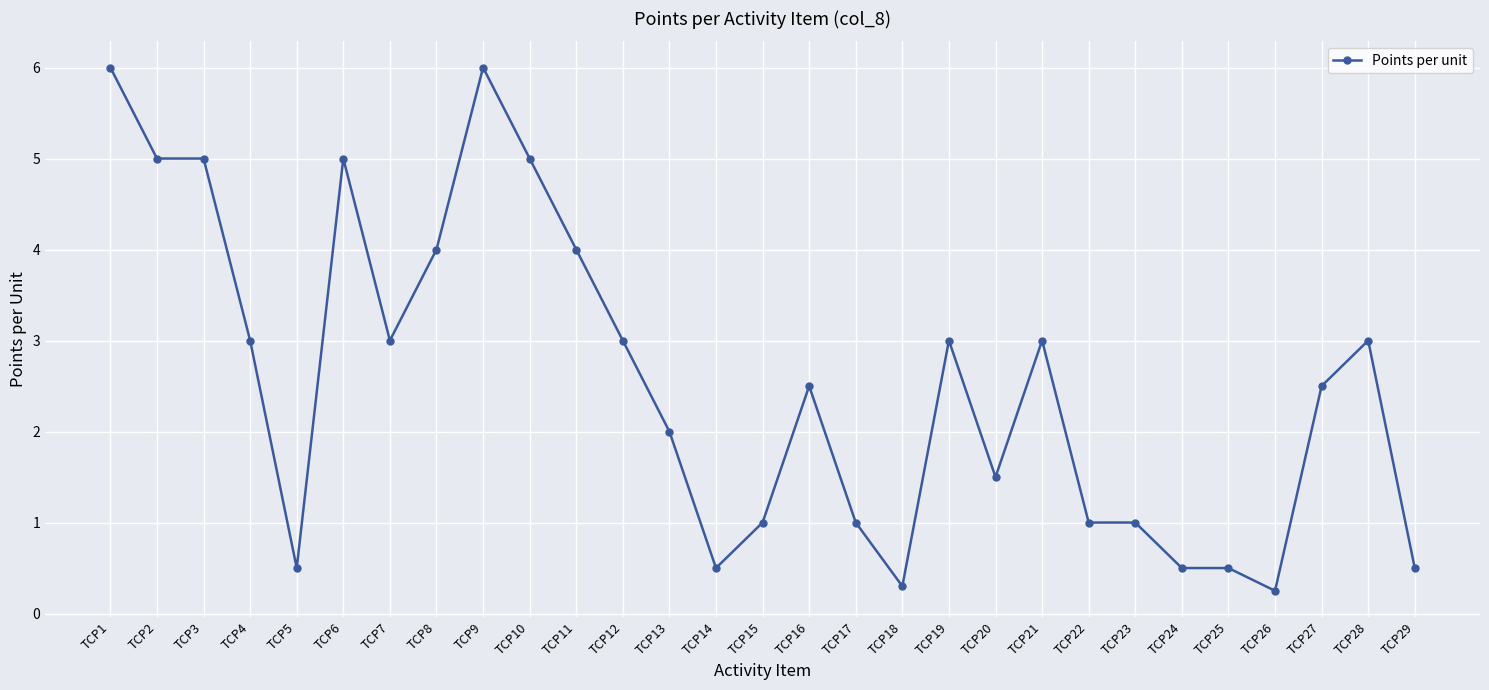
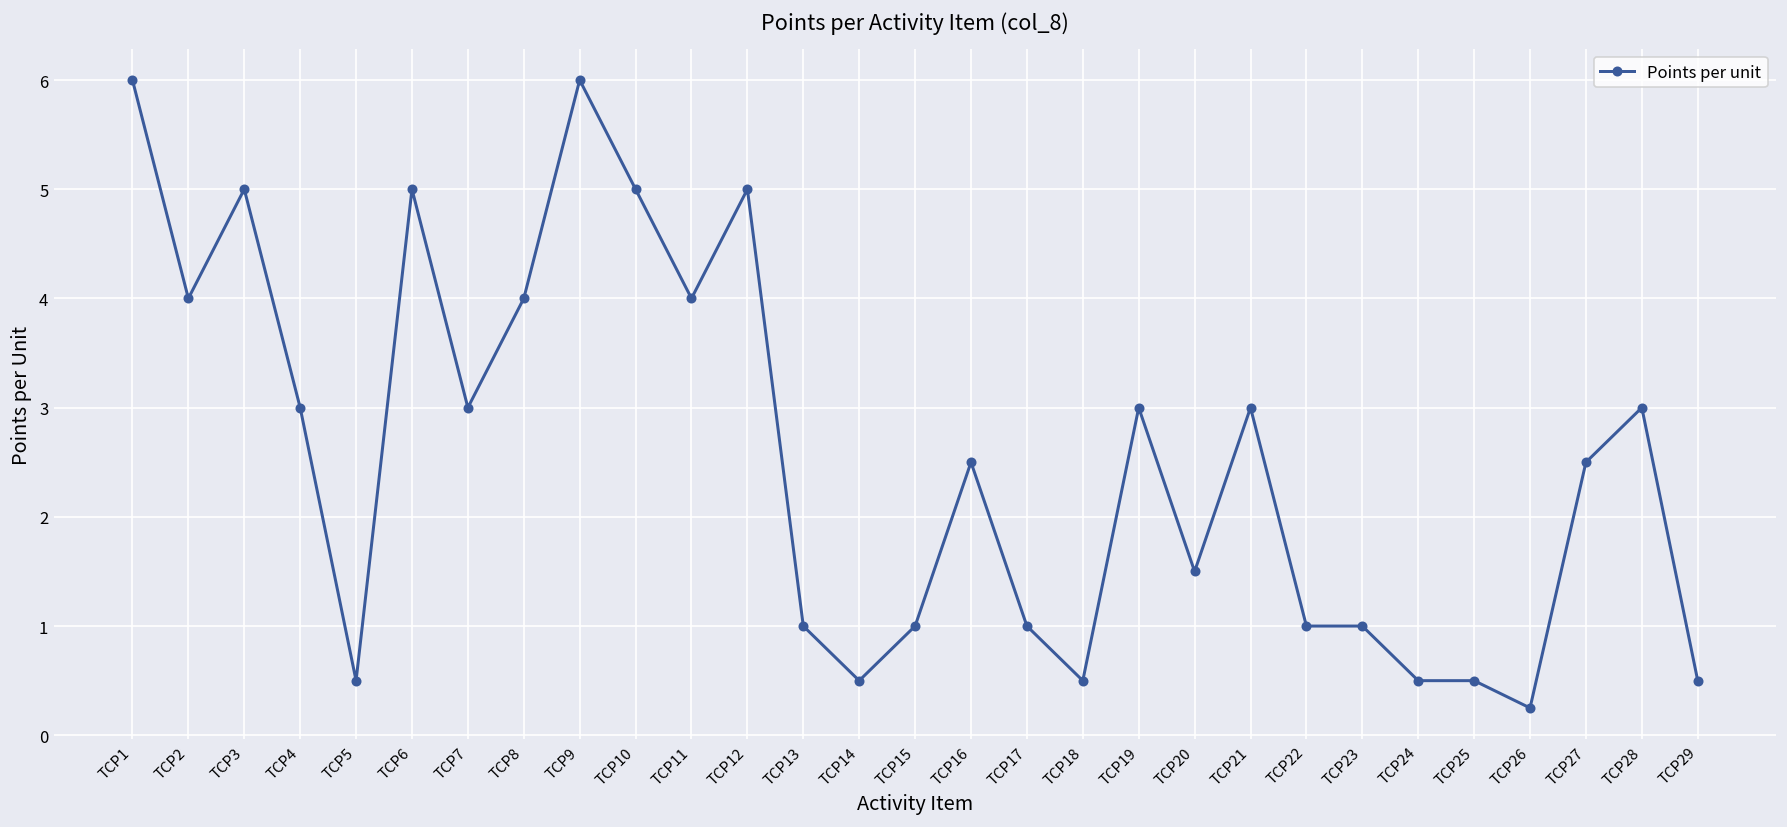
TCP2: 5 -> 4
TCP12: 3 -> 5
TCP13: 2 -> 1
TCP18: 0.3 -> 0.5
